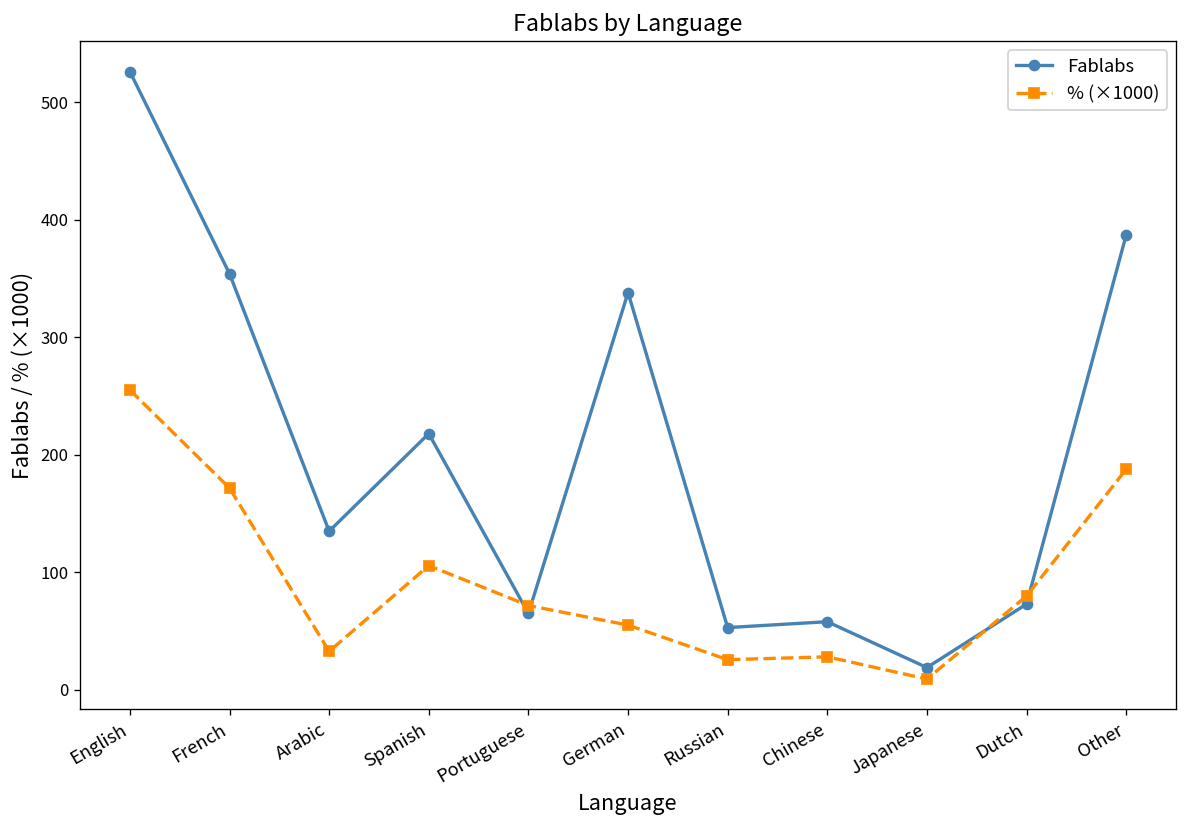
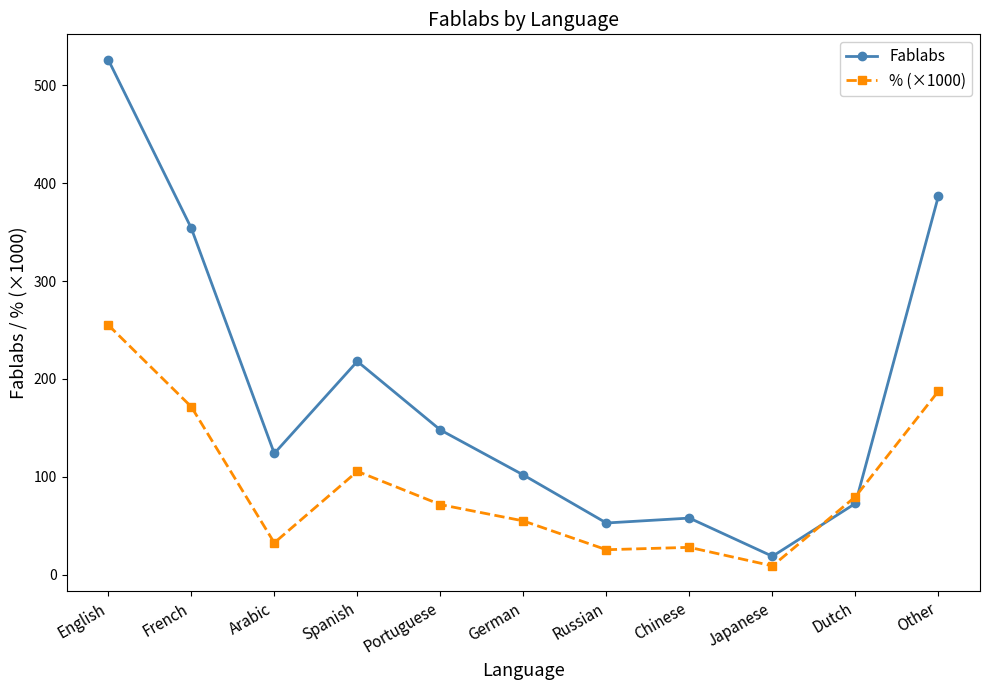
Fablabs, Arabic: 140 -> 120
Fablabs, Portuguese: 70 -> 150
Fablabs, German: 340 -> 100
